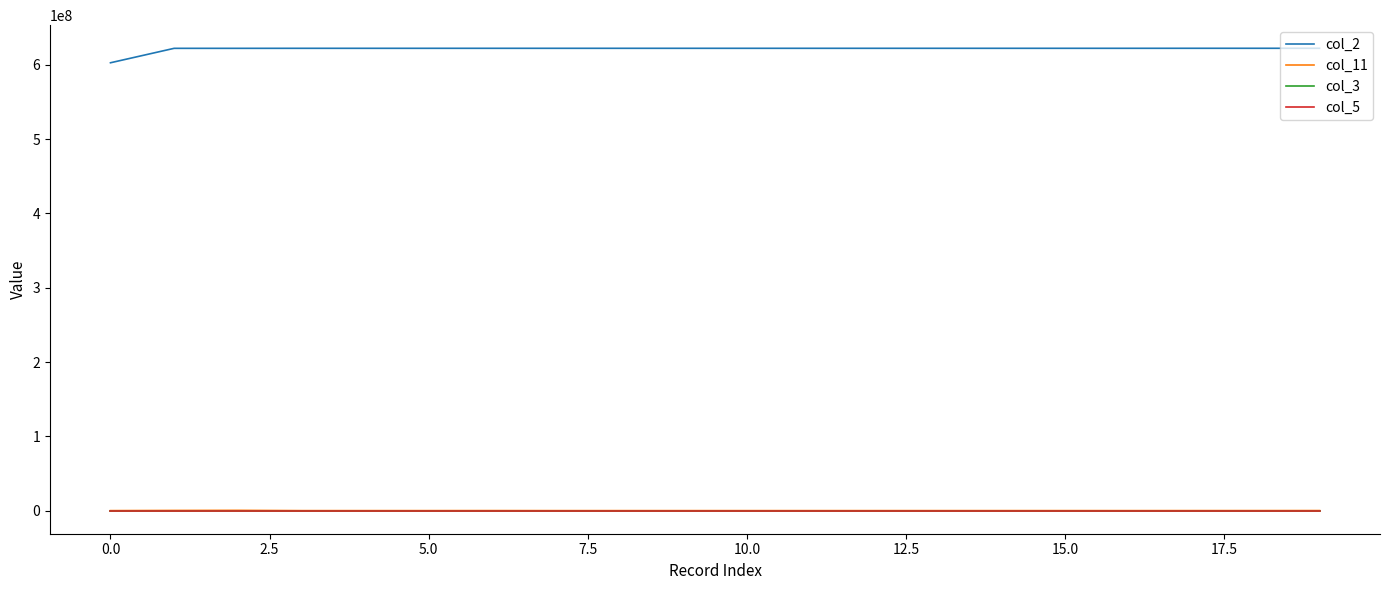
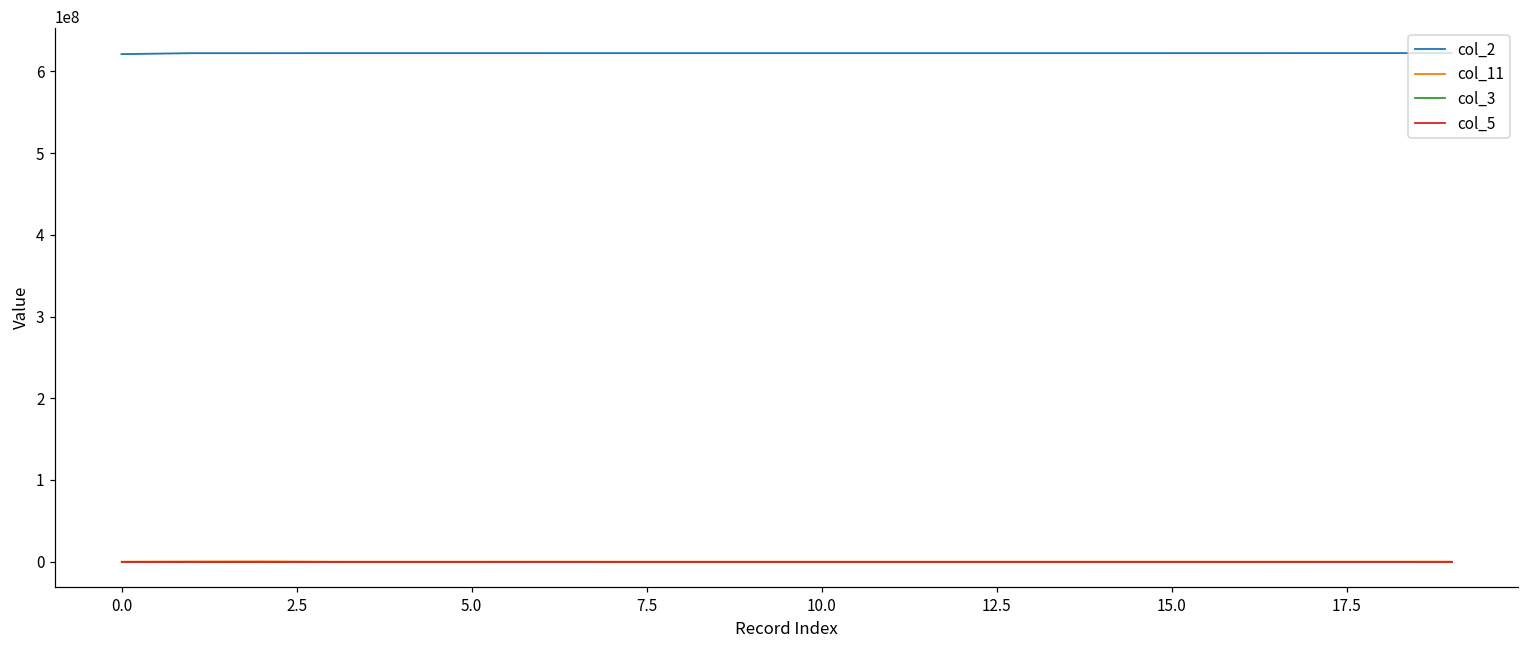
col_2, 0.0: 600000000 -> 620000000
